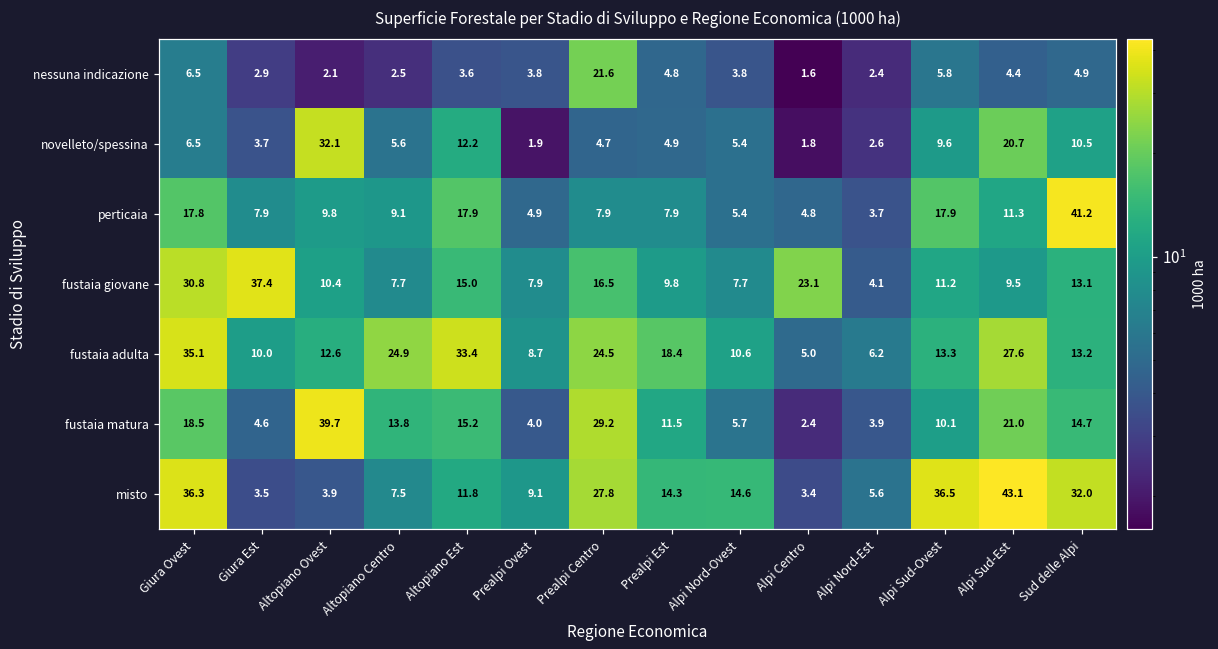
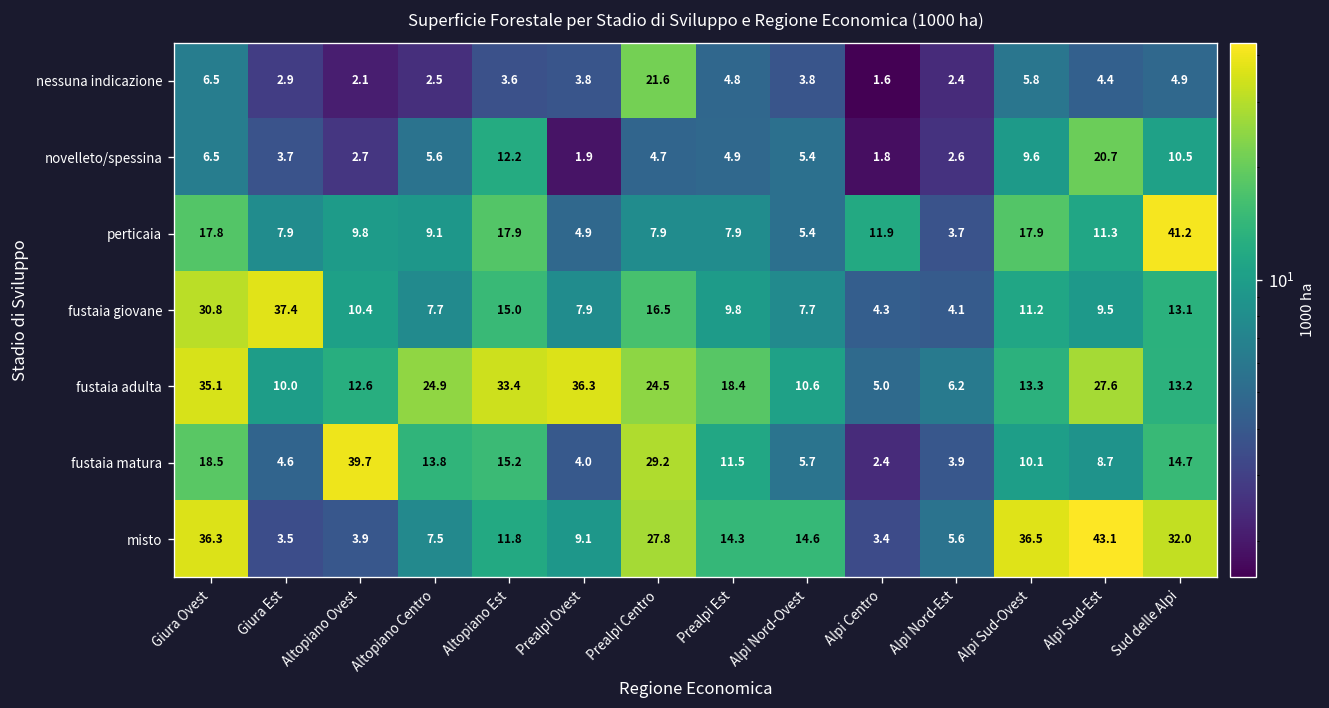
novelleto/spessina, Altopiano Ovest: 32.1 -> 2.7
perticaia, Alpi Centro: 4.8 -> 11.9
fustaia giovane, Alpi Centro: 23.1 -> 4.3
fustaia adulta, Prealpi Ovest: 8.7 -> 36.3
fustaia matura, Alpi Sud-Est: 21.0 -> 8.7
